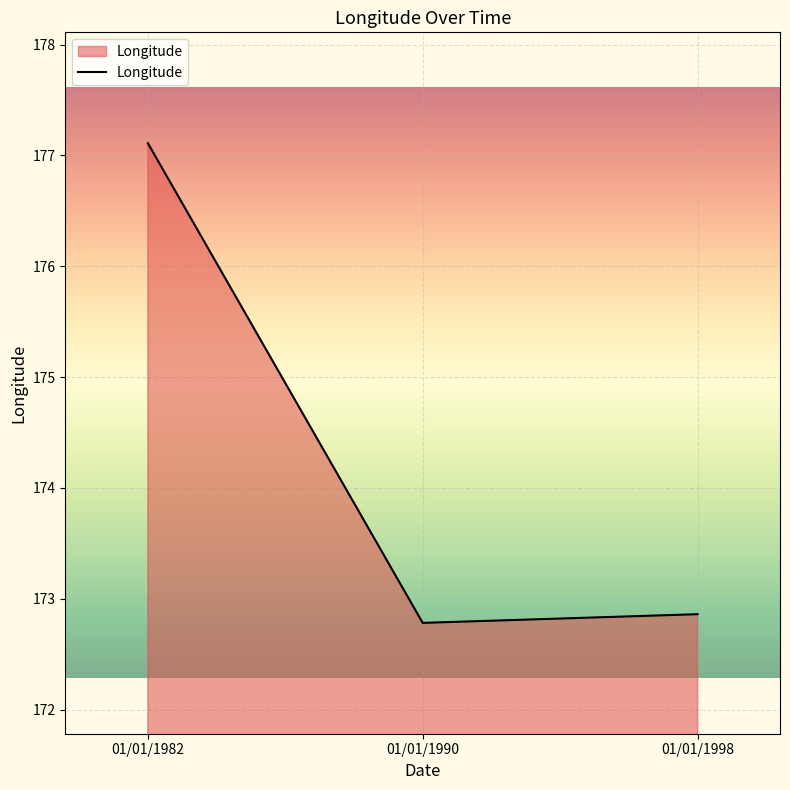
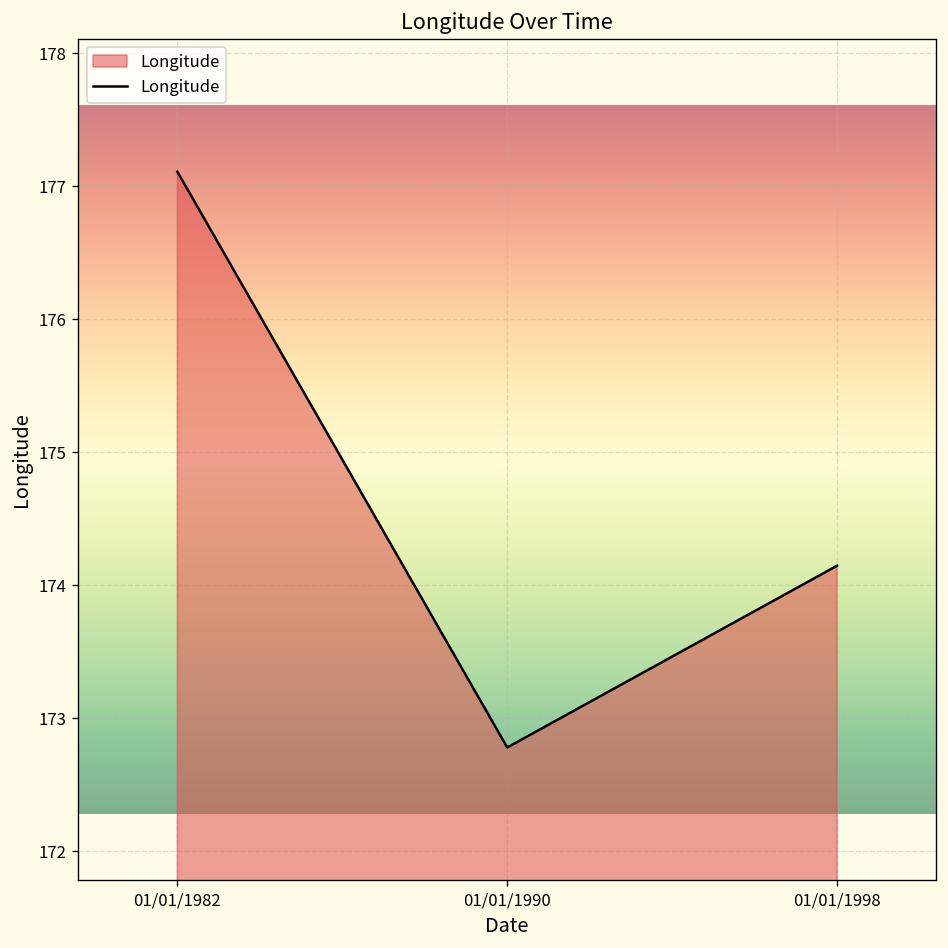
01/01/1998: 172.86 -> 174.15
